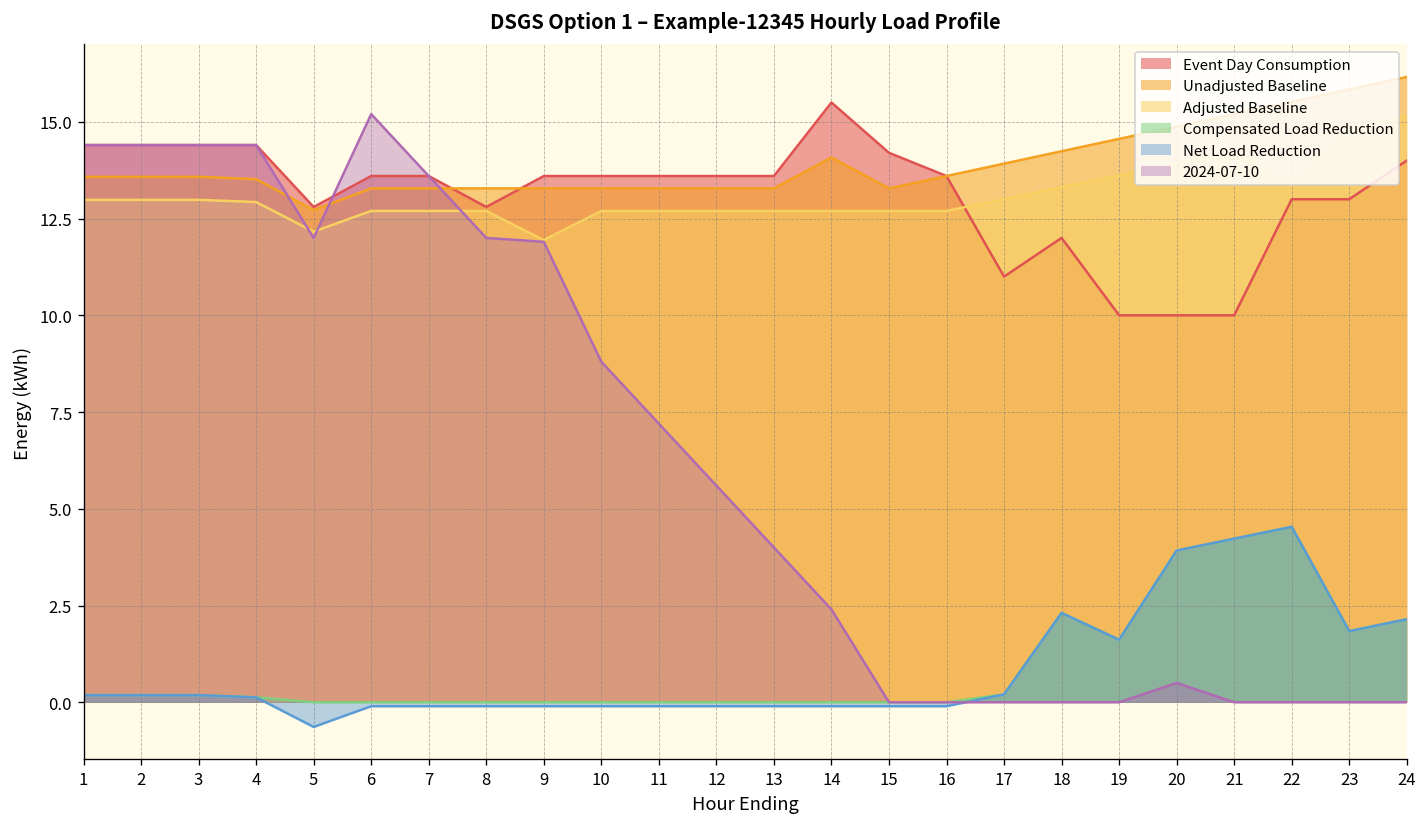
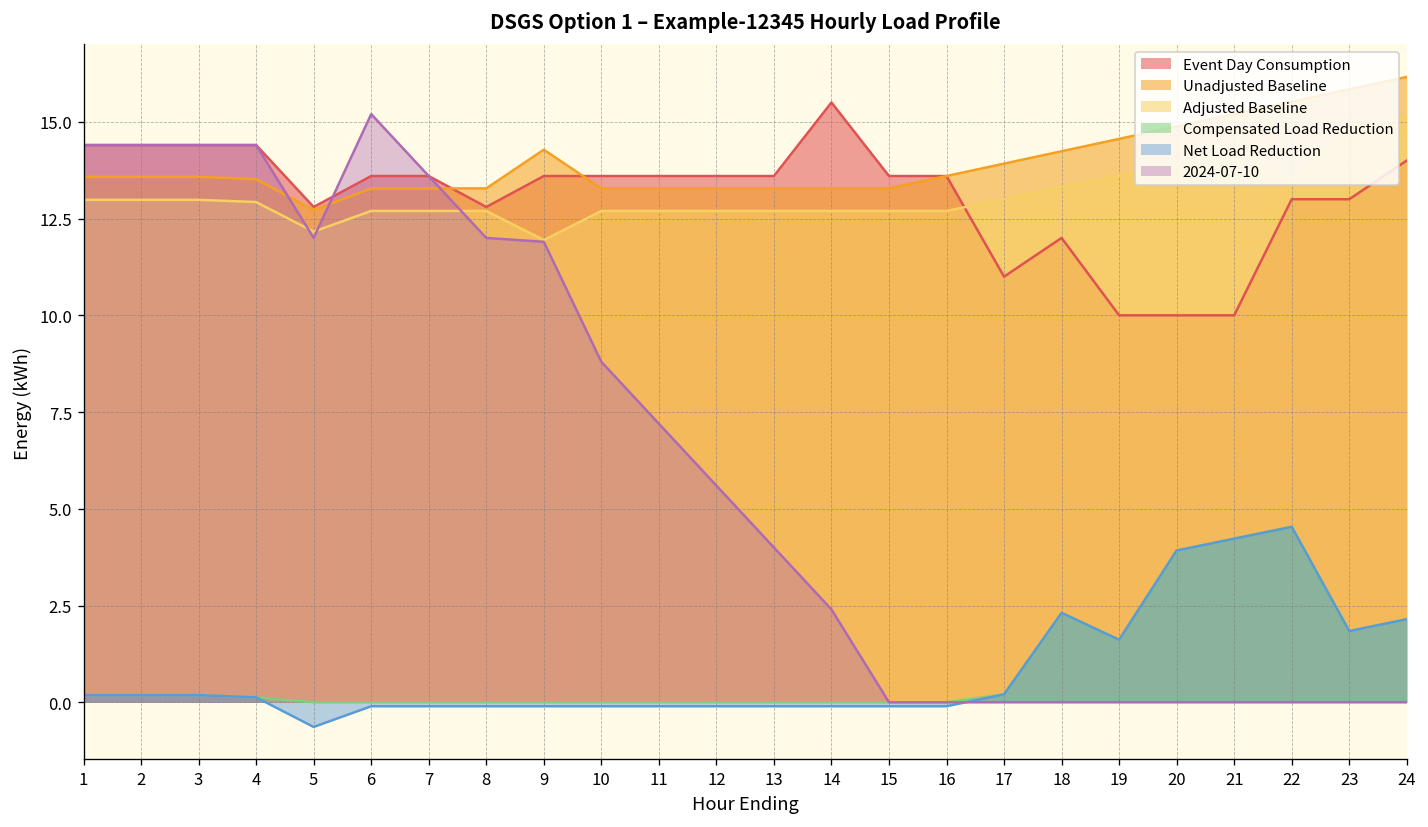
Unadjusted Baseline, 9: 13.3 -> 14.3
Unadjusted Baseline, 14: 14.1 -> 13.3
Event Day Consumption, 15: 14.2 -> 13.6
2024-07-10, 20: 0.5 -> 0.0
